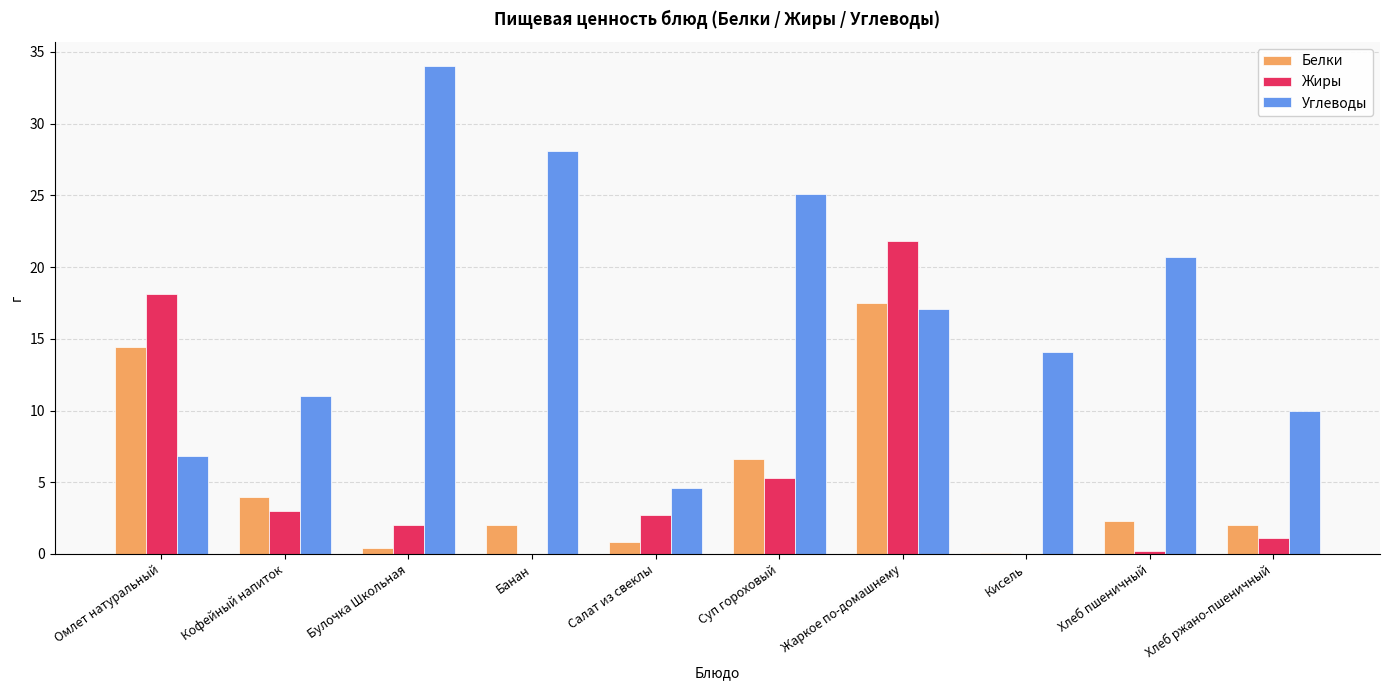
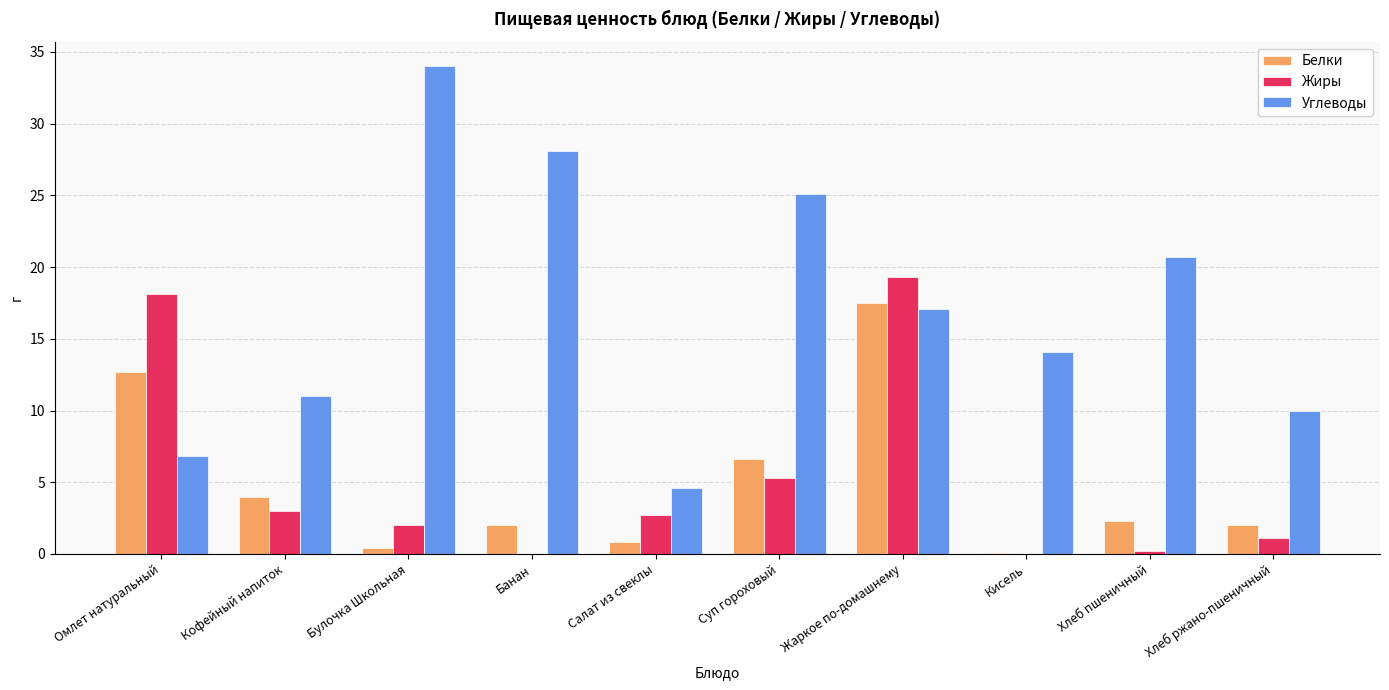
Белки, Омлет натуральный: 14.4 -> 12.7
Жиры, Жаркое по-домашнему: 21.8 -> 19.3
